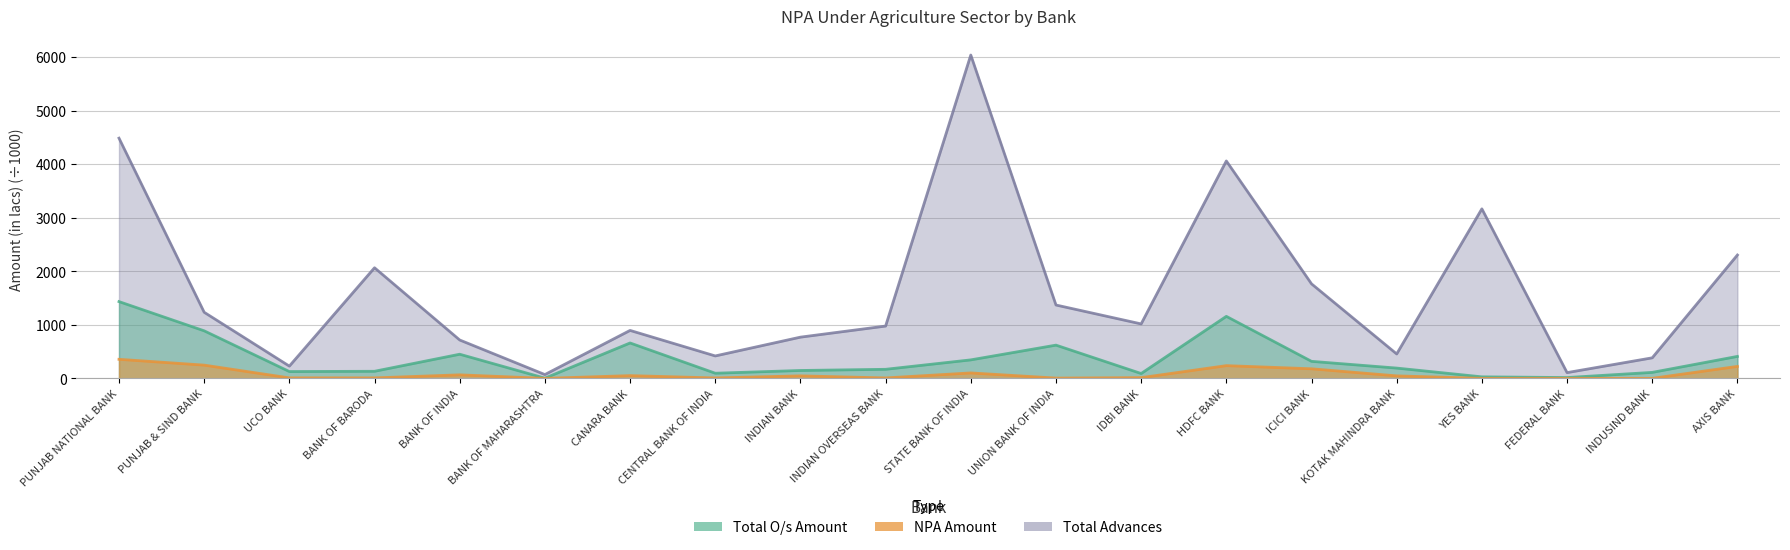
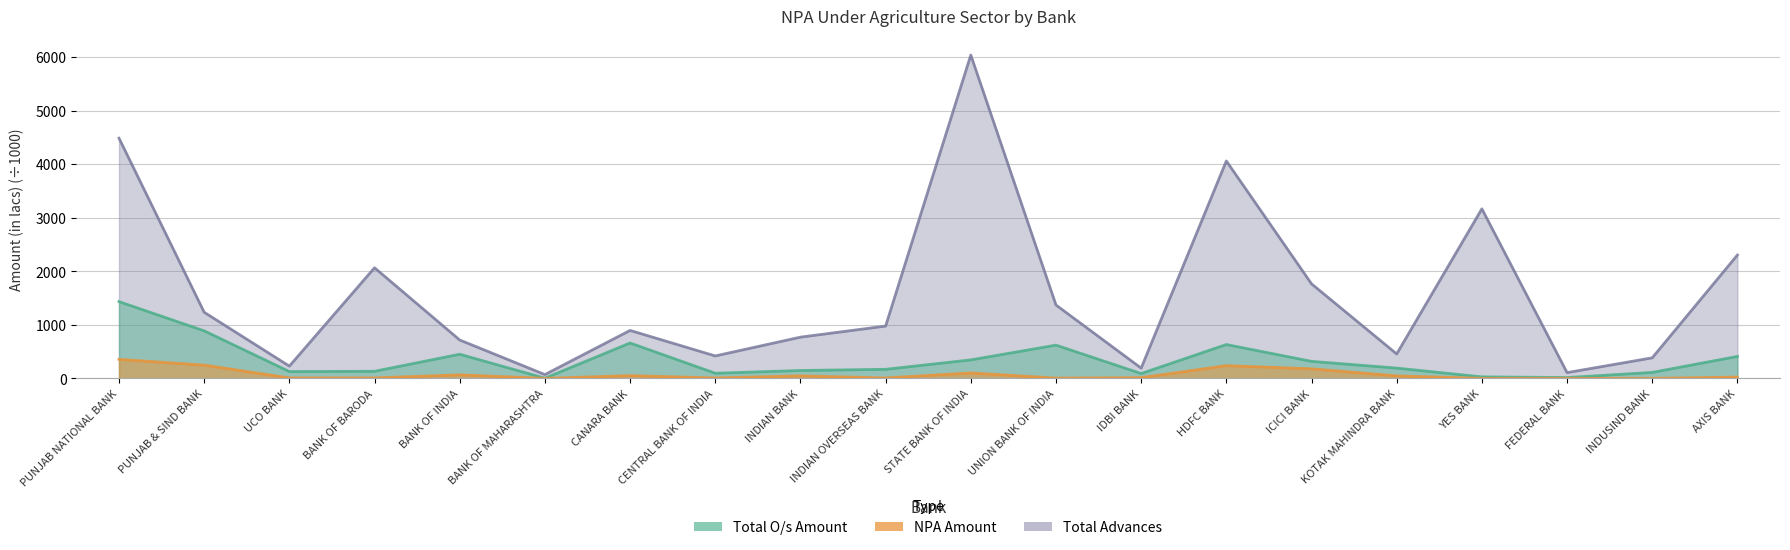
Total Advances, IDBI BANK: 1000 -> 200
Total O/s Amount, HDFC BANK: 1200 -> 600
NPA Amount, AXIS BANK: 200 -> 0
